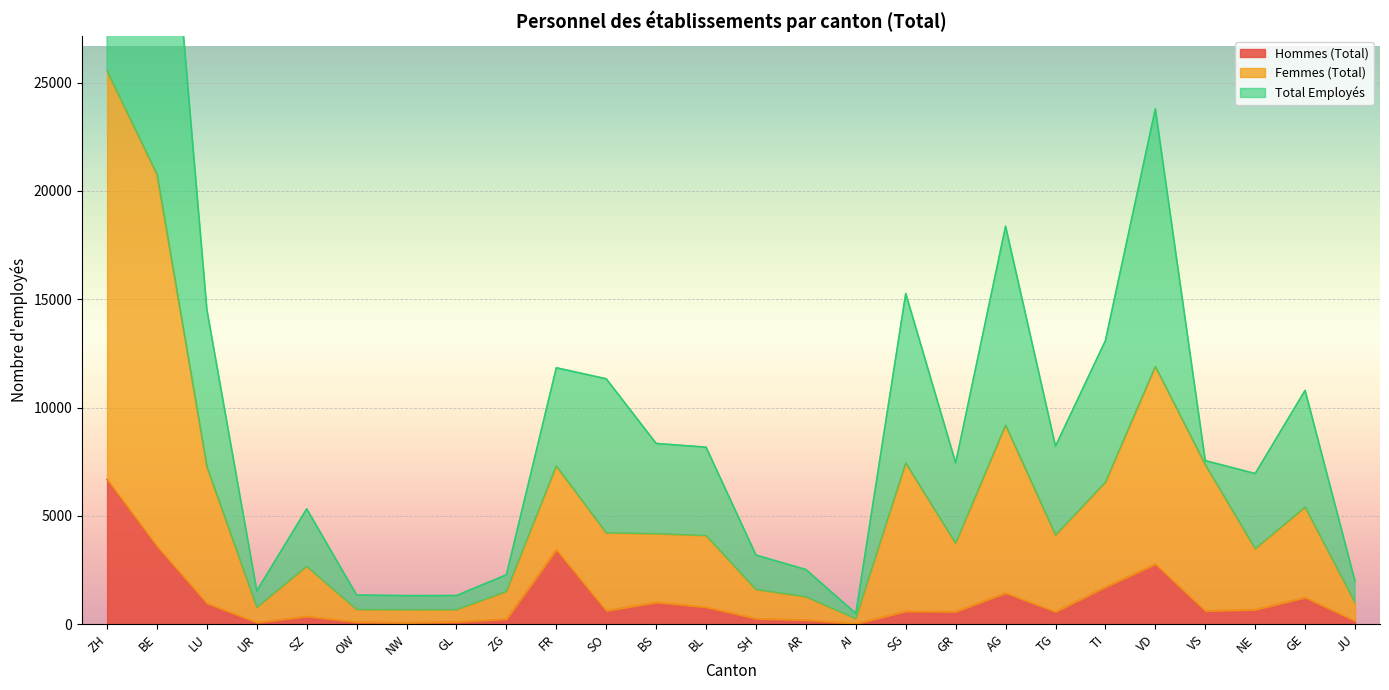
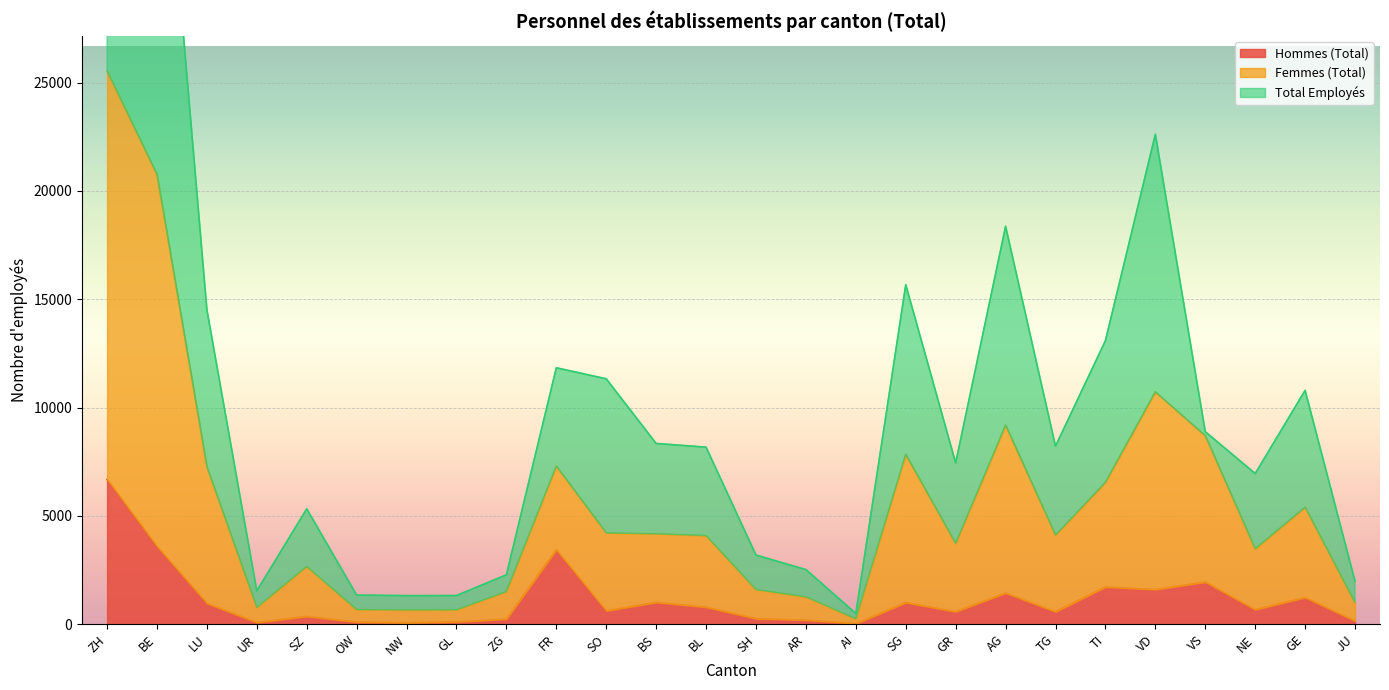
Hommes (Total), SG: 600 -> 1000
Hommes (Total), VD: 2800 -> 1600
Hommes (Total), VS: 600 -> 1900
